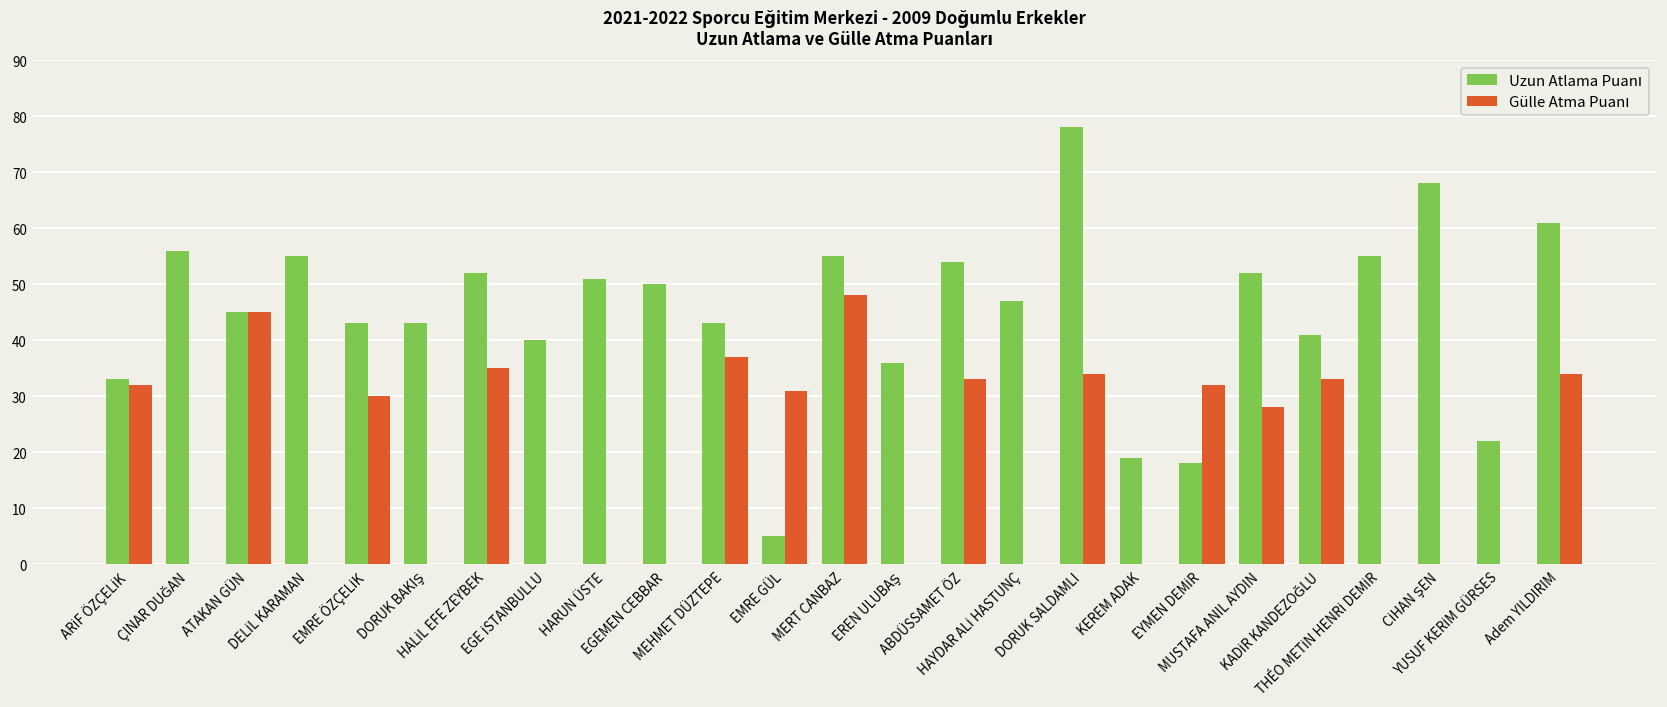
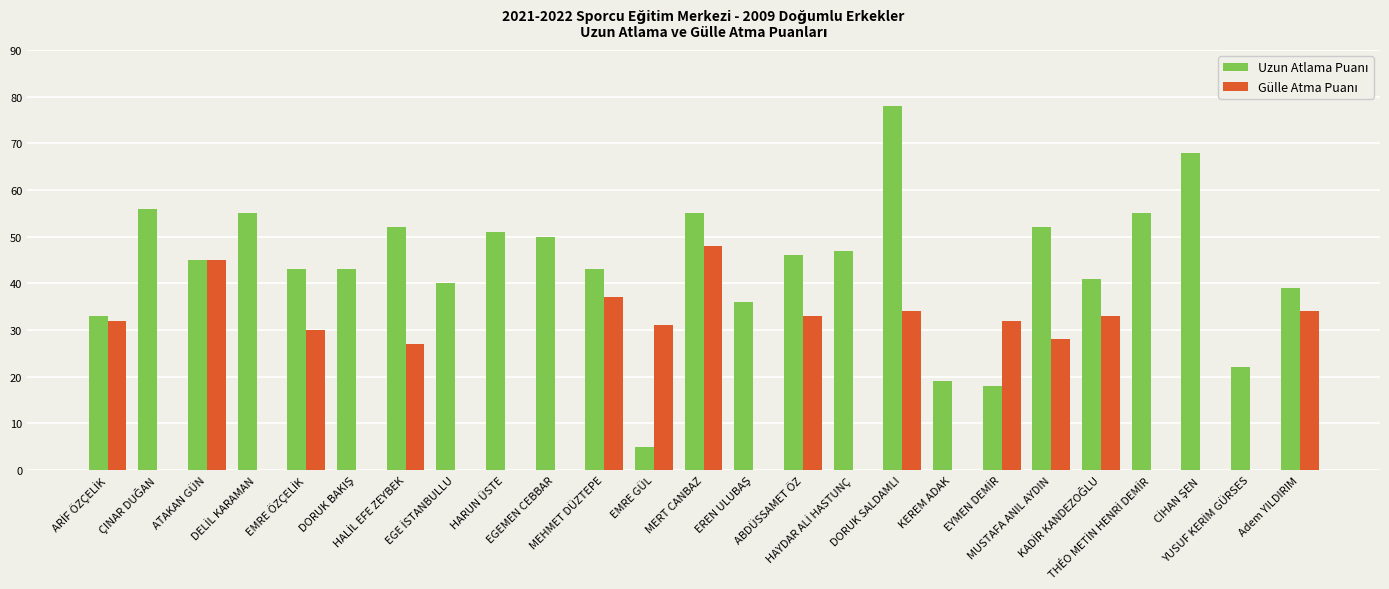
Gülle Atma Puanı, HALİL EFE ZEYBEK: 35 -> 27
Uzun Atlama Puanı, ABDÜSSAMET ÖZ: 54 -> 46
Uzun Atlama Puanı, Adem YILDIRIM: 61 -> 39
